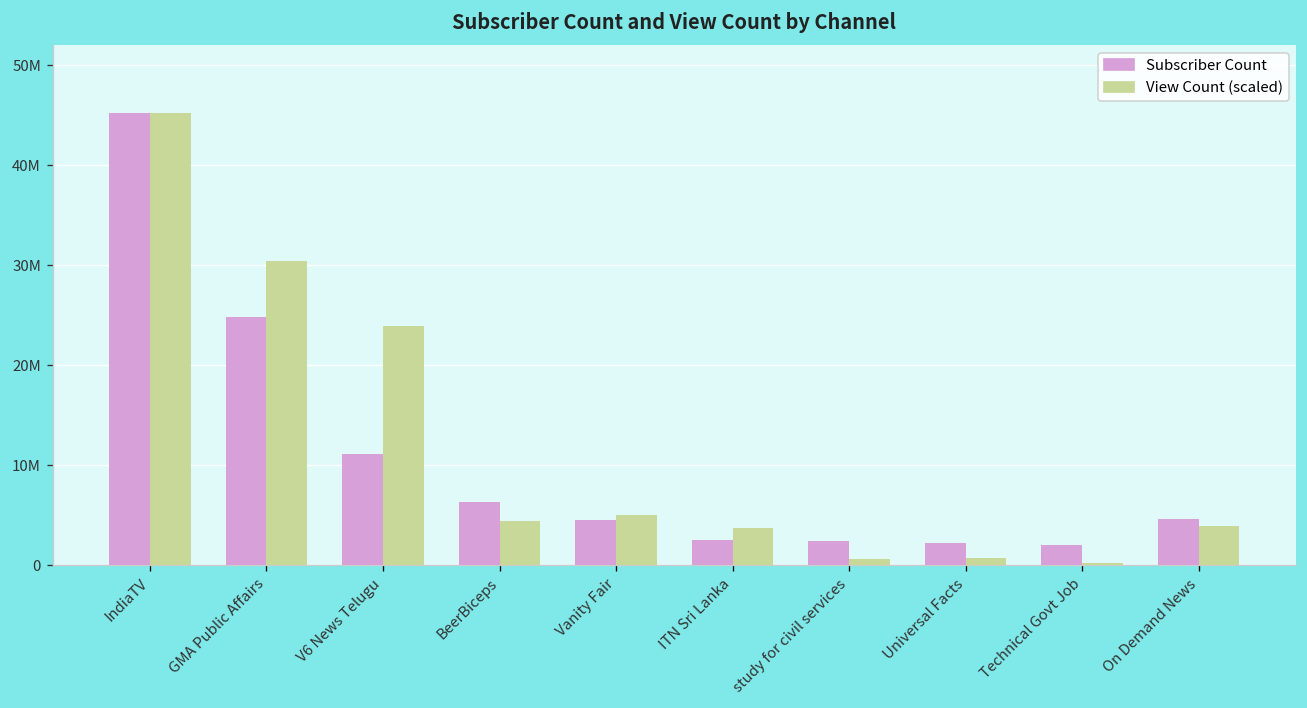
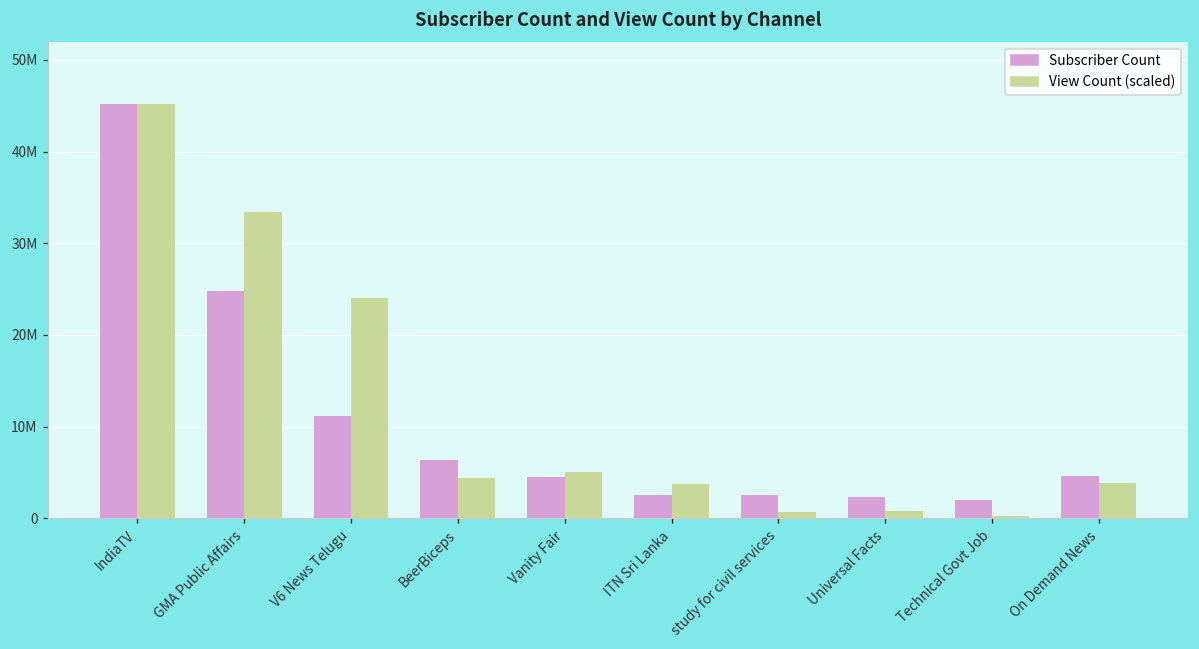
View Count (scaled), GMA Public Affairs: 30000000 -> 33000000
